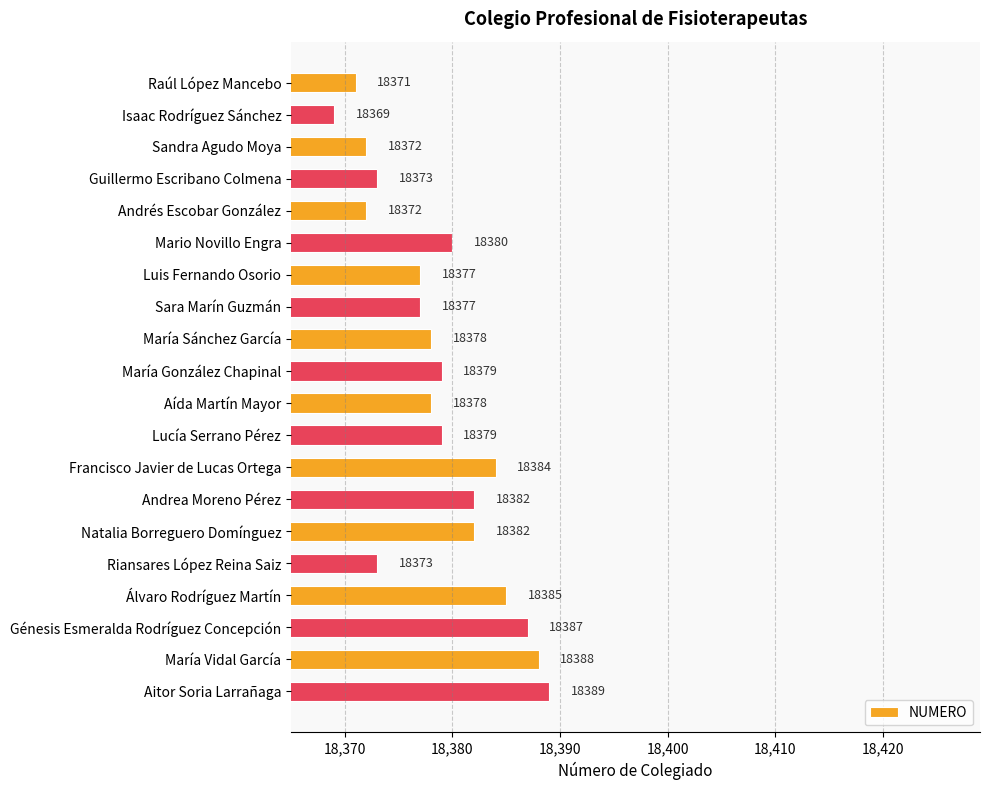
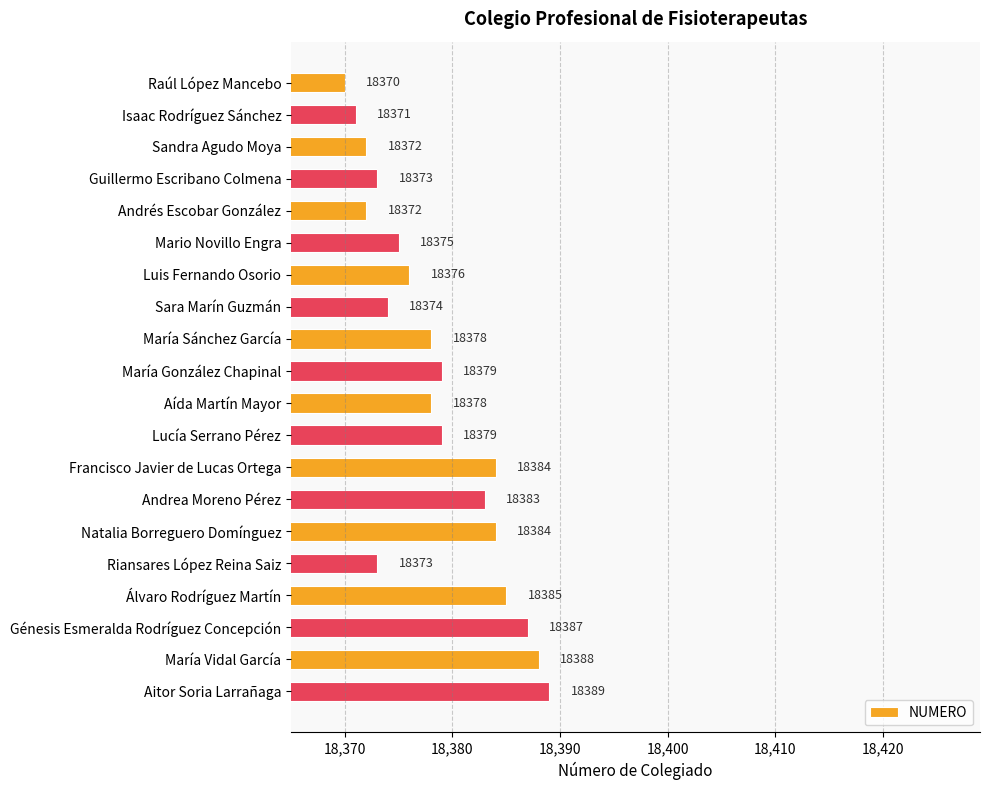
Raúl López Mancebo: 18371 -> 18370
Isaac Rodríguez Sánchez: 18369 -> 18371
Mario Novillo Engra: 18380 -> 18375
Luis Fernando Osorio: 18377 -> 18376
Sara Marín Guzmán: 18377 -> 18374
Andrea Moreno Pérez: 18382 -> 18383
Natalia Borreguero Domínguez: 18382 -> 18384
